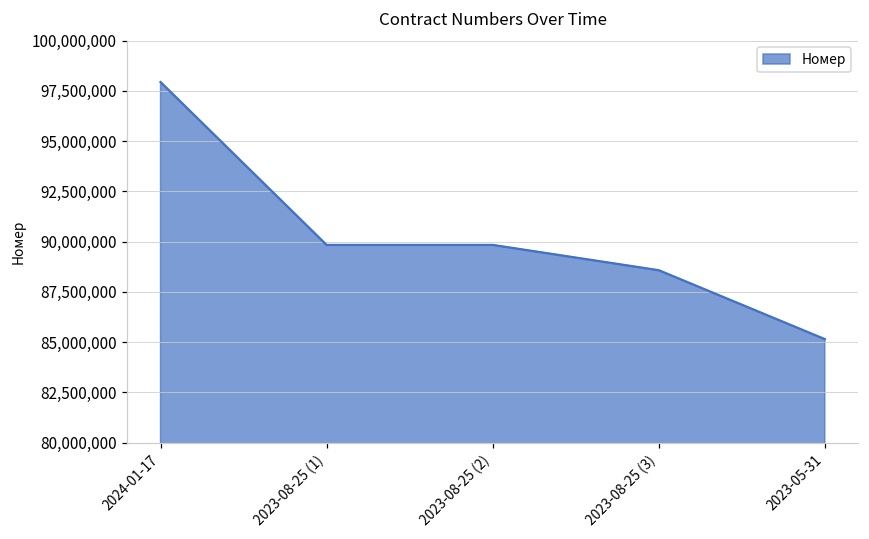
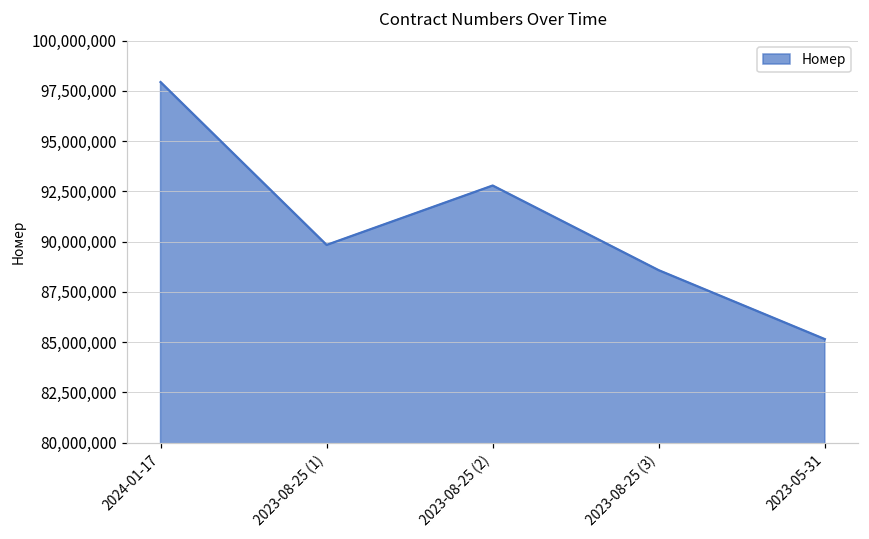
2023-08-25 (2): 89,800,000 -> 92,800,000
